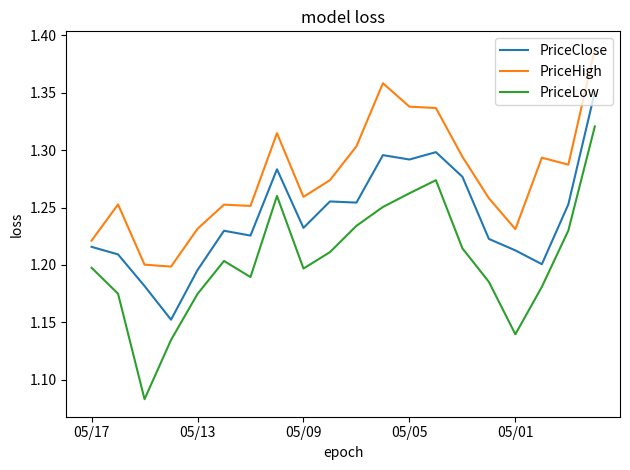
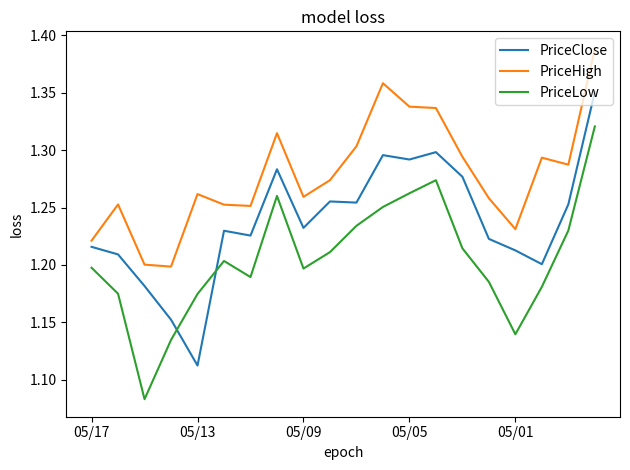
PriceClose, 05/13: 1.196 -> 1.113
PriceHigh, 05/13: 1.232 -> 1.262
